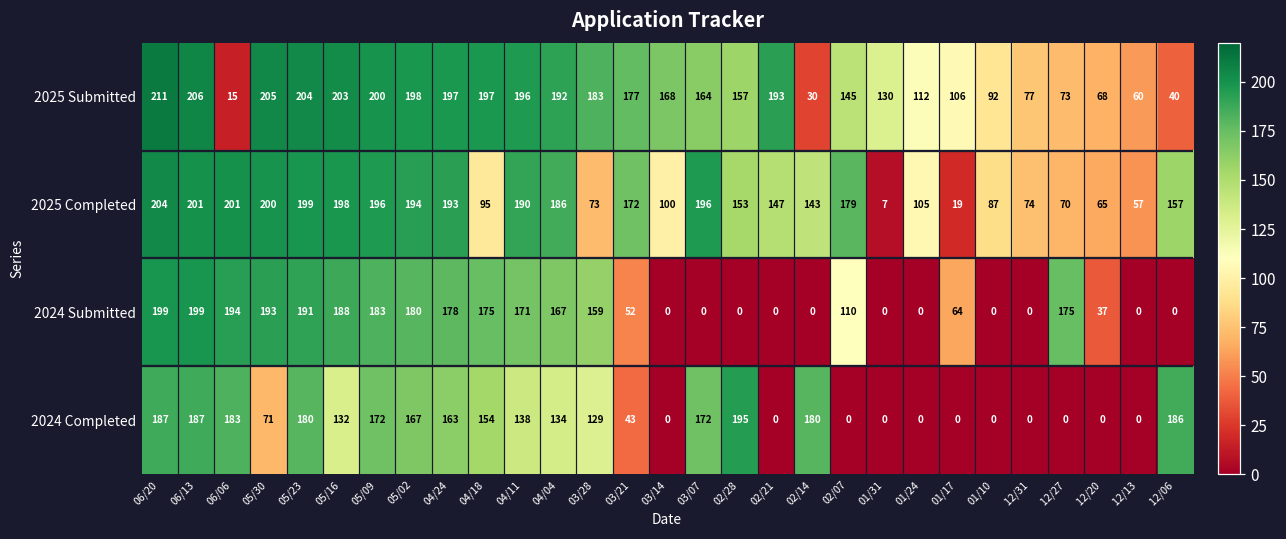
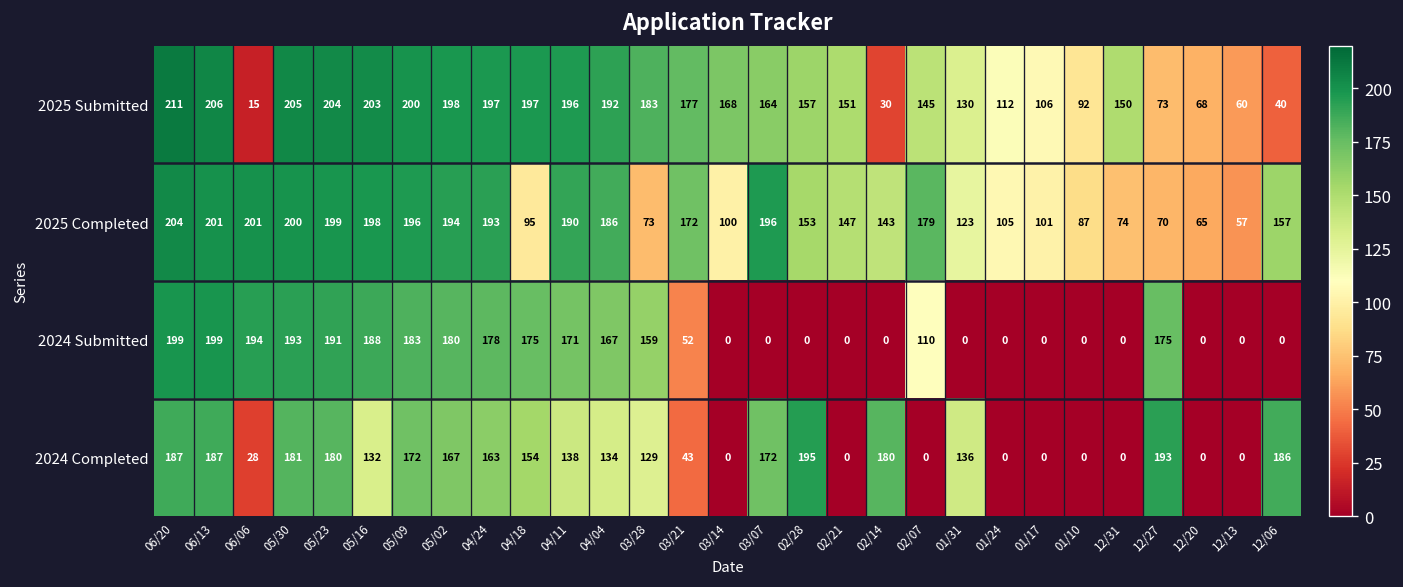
2025 Submitted, 02/21: 193 -> 151
2025 Submitted, 12/31: 77 -> 150
2025 Completed, 01/31: 7 -> 123
2025 Completed, 01/17: 19 -> 101
2024 Submitted, 01/17: 64 -> 0
2024 Submitted, 12/20: 37 -> 0
2024 Completed, 06/06: 183 -> 28
2024 Completed, 05/30: 71 -> 181
2024 Completed, 01/31: 0 -> 136
2024 Completed, 12/27: 0 -> 193
